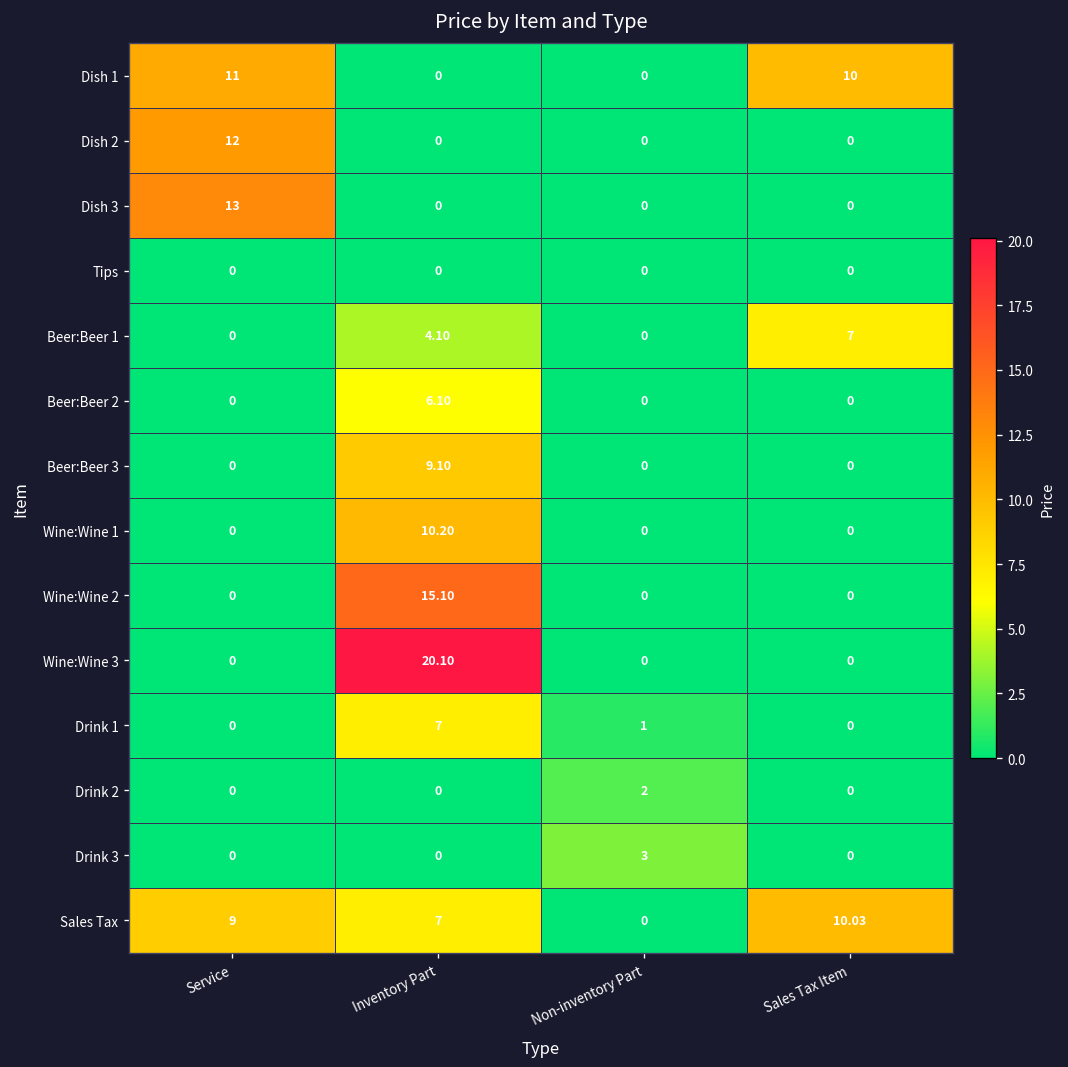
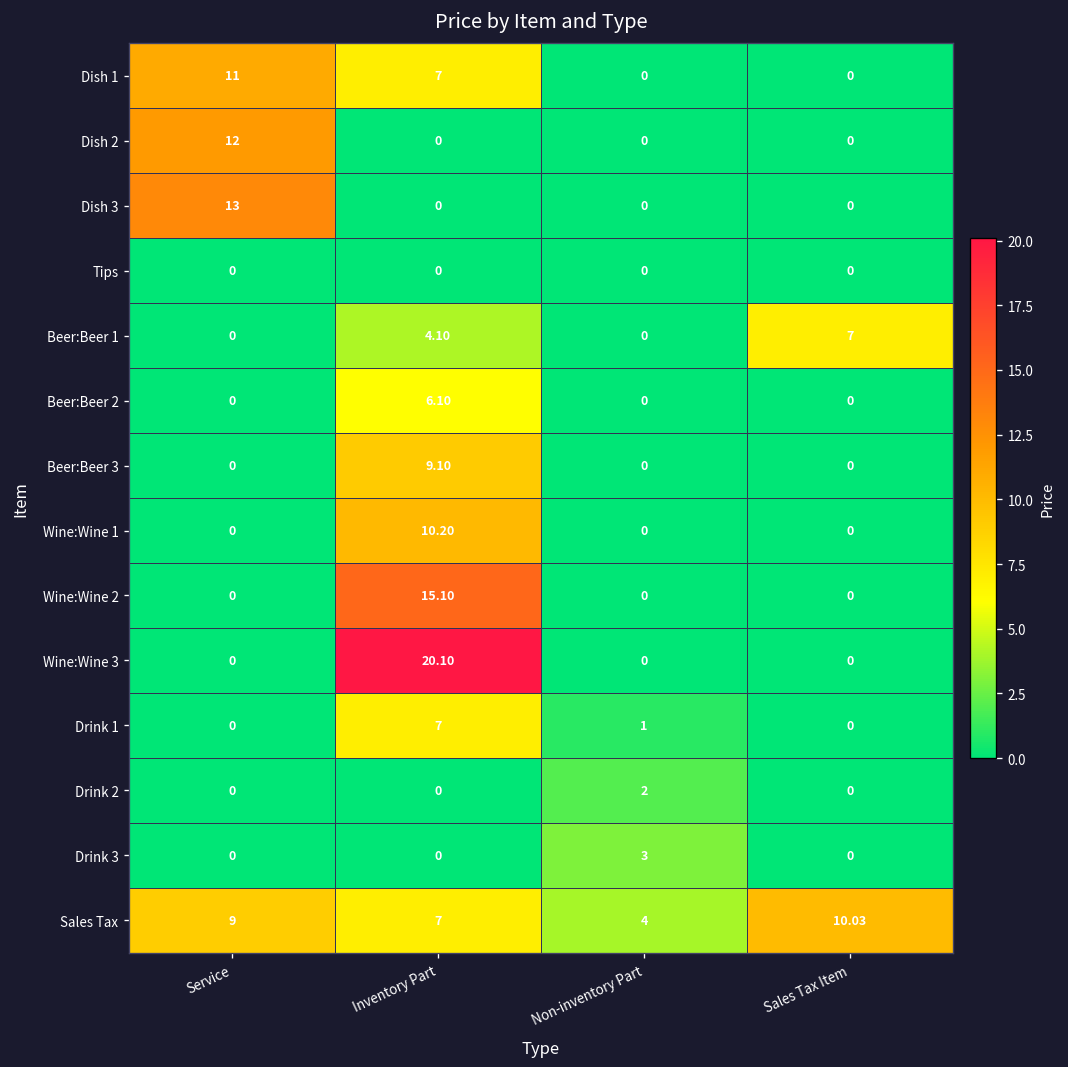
Dish 1, Inventory Part: 0 -> 7
Dish 1, Sales Tax Item: 10 -> 0
Sales Tax, Non-inventory Part: 0 -> 4
